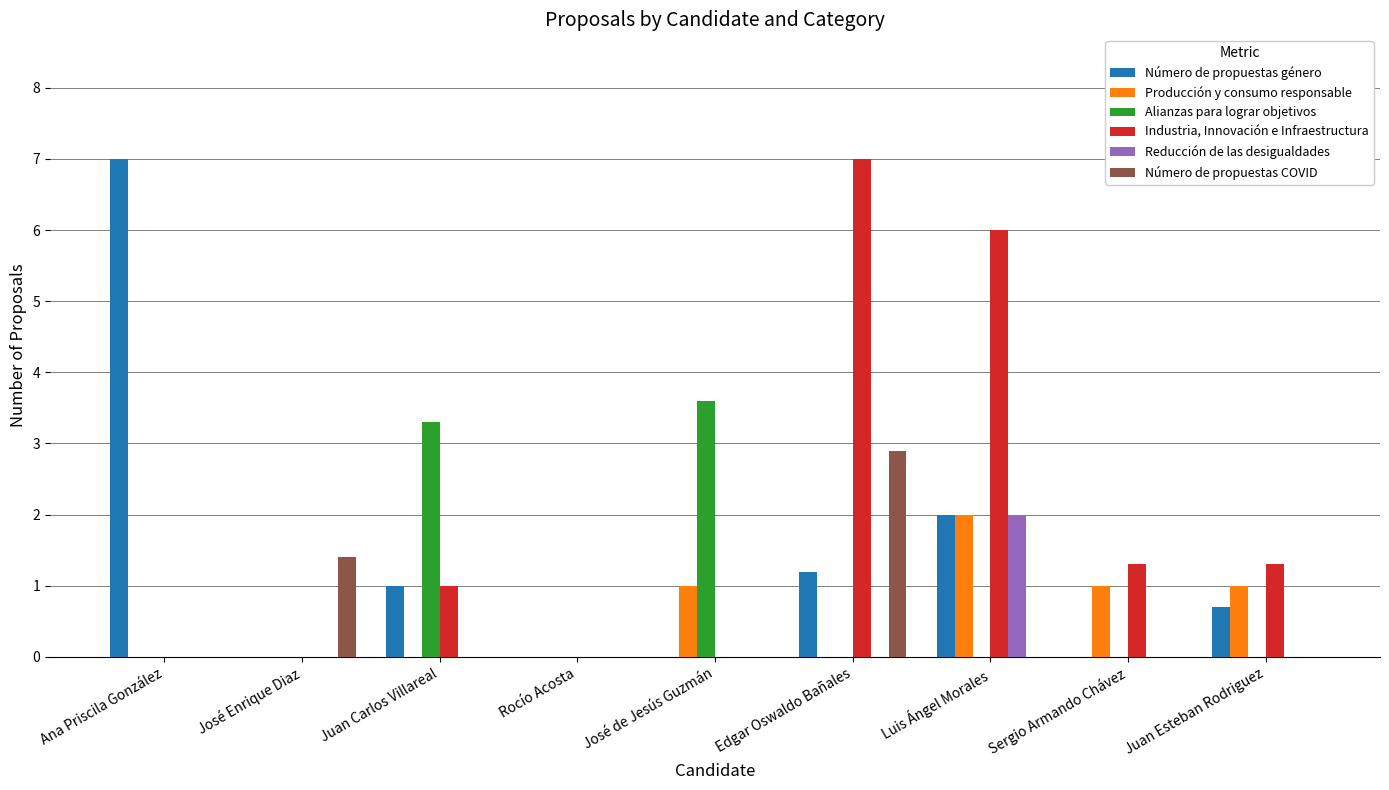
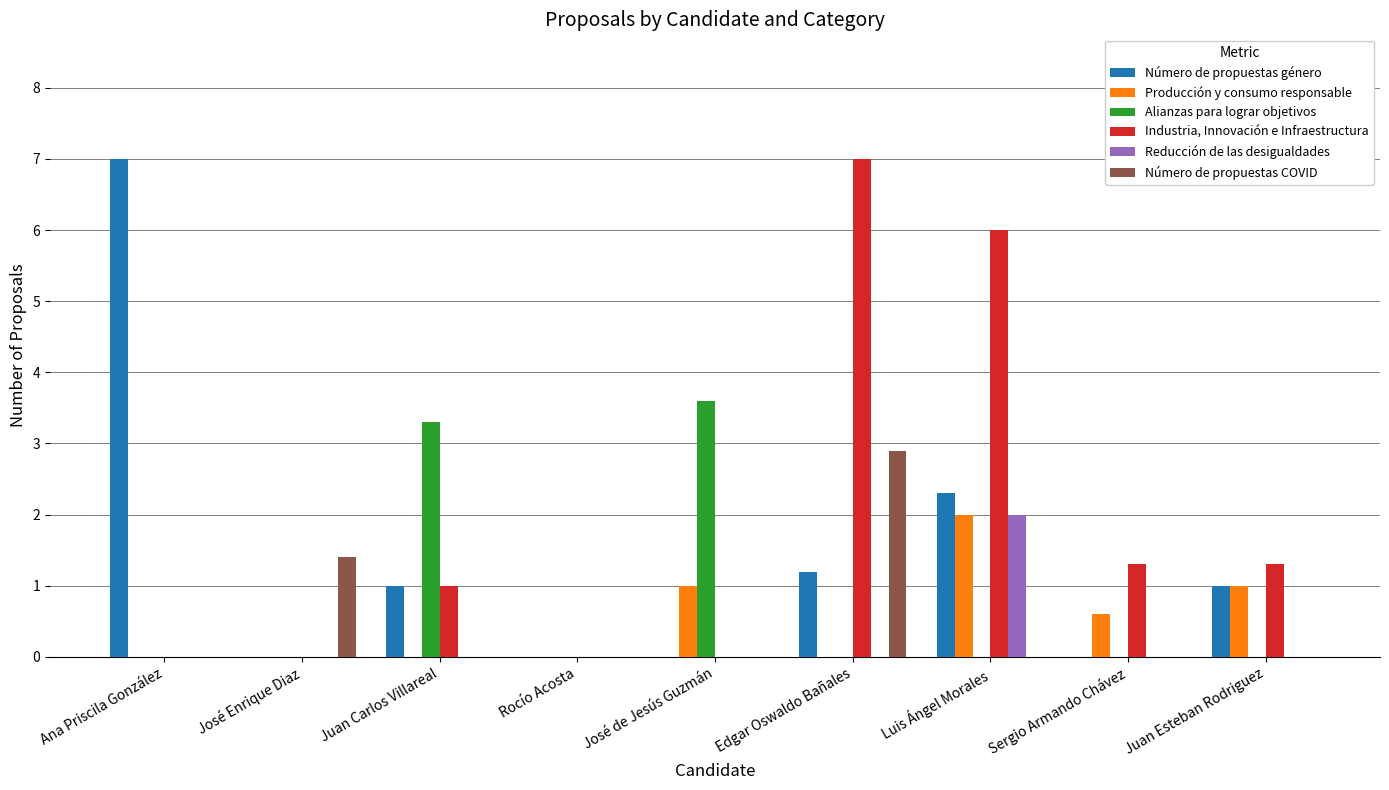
Número de propuestas género, Luis Ángel Morales: 2.0 -> 2.3
Producción y consumo responsable, Sergio Armando Chávez: 1.0 -> 0.6
Número de propuestas género, Juan Esteban Rodriguez: 0.7 -> 1.0
